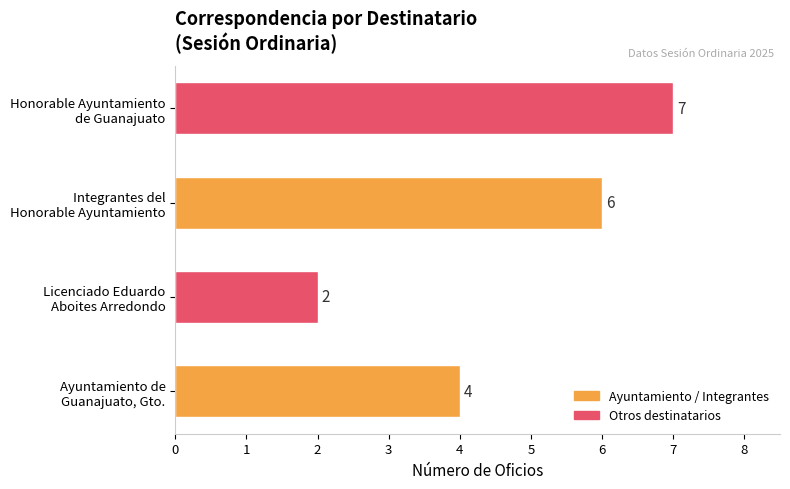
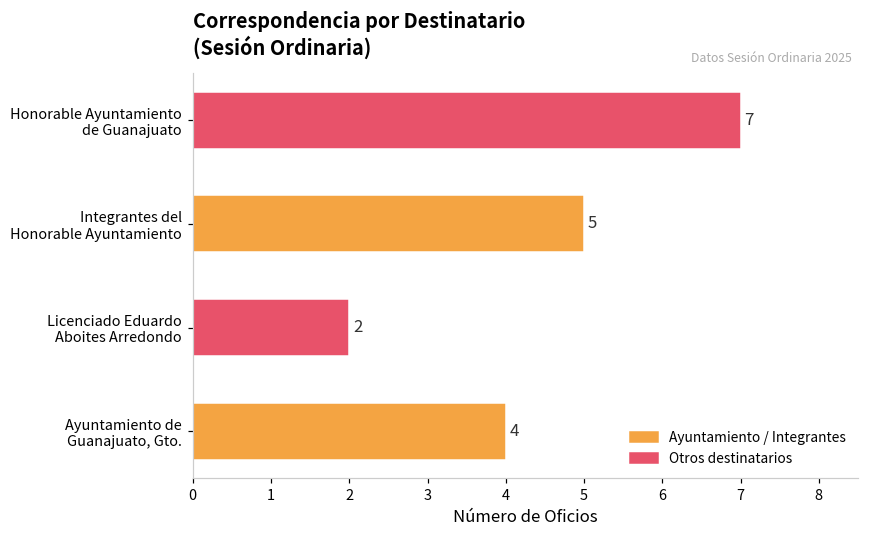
Integrantes del Honorable Ayuntamiento: 6 -> 5
